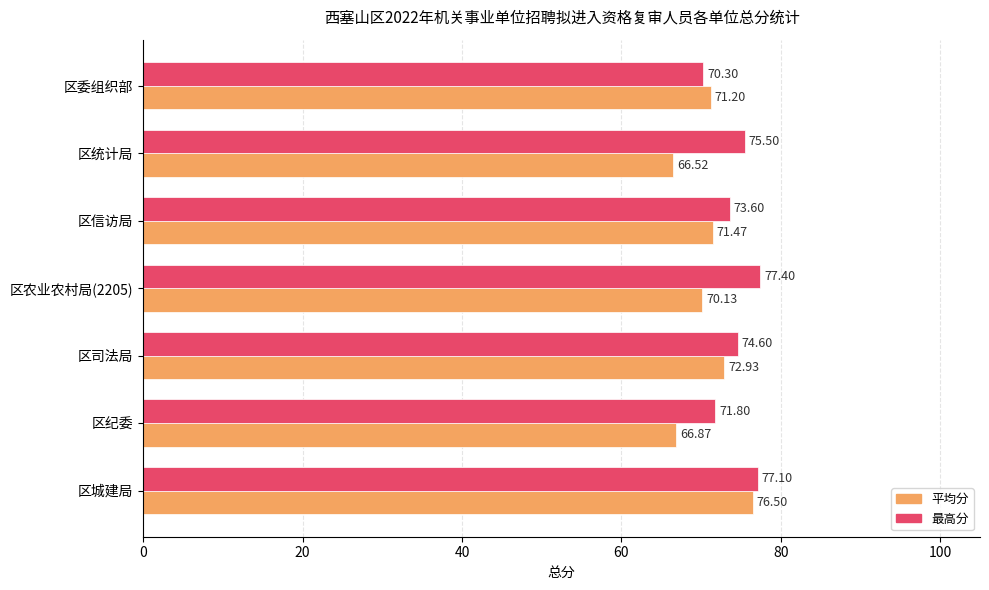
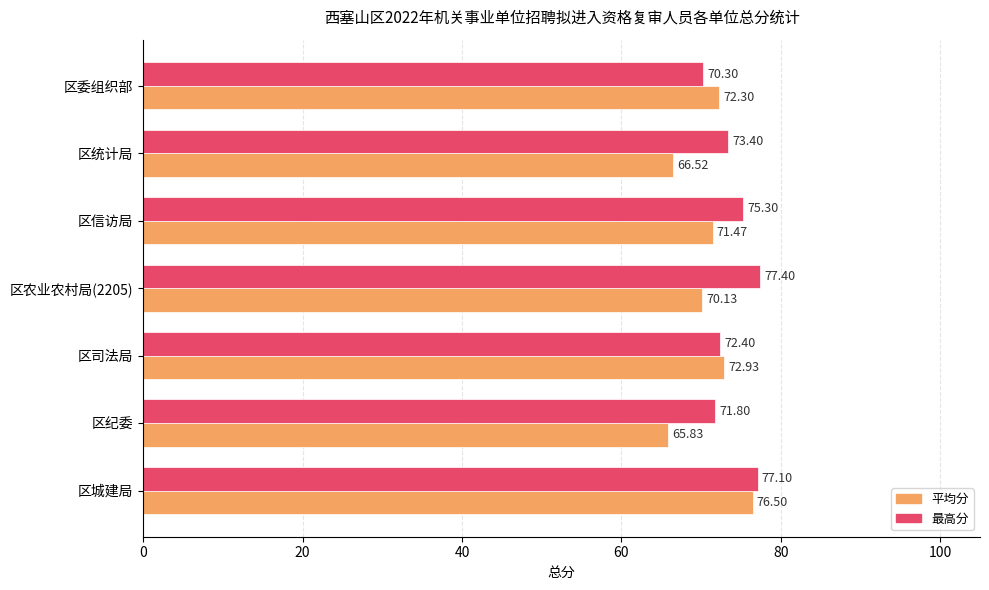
平均分, 区委组织部: 71.20 -> 72.30
最高分, 区统计局: 75.50 -> 73.40
最高分, 区信访局: 73.60 -> 75.30
最高分, 区司法局: 74.60 -> 72.40
平均分, 区纪委: 66.87 -> 65.83
